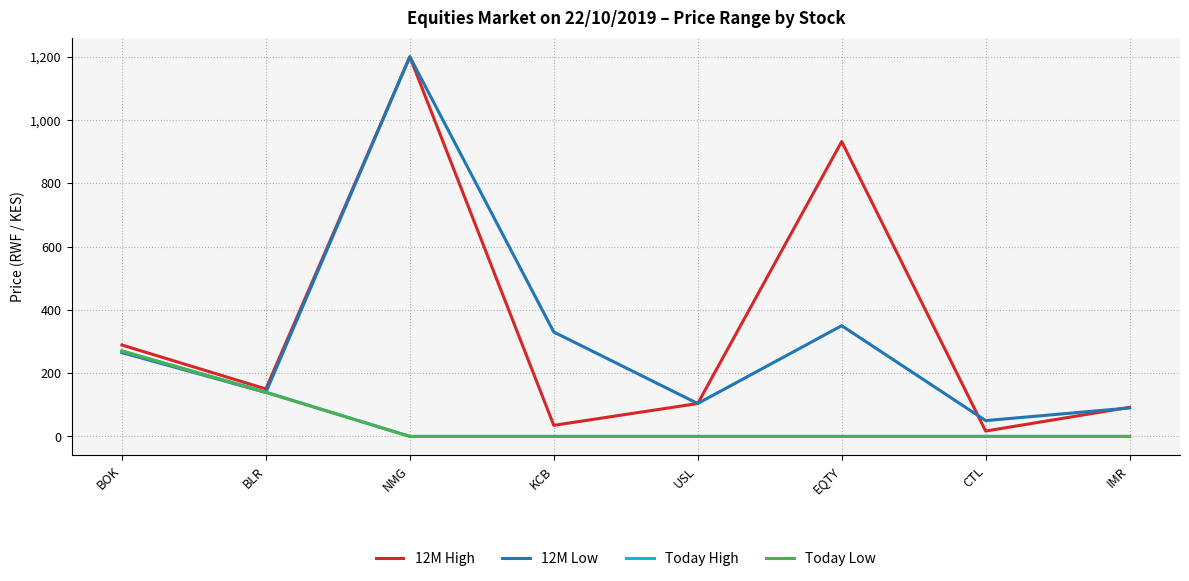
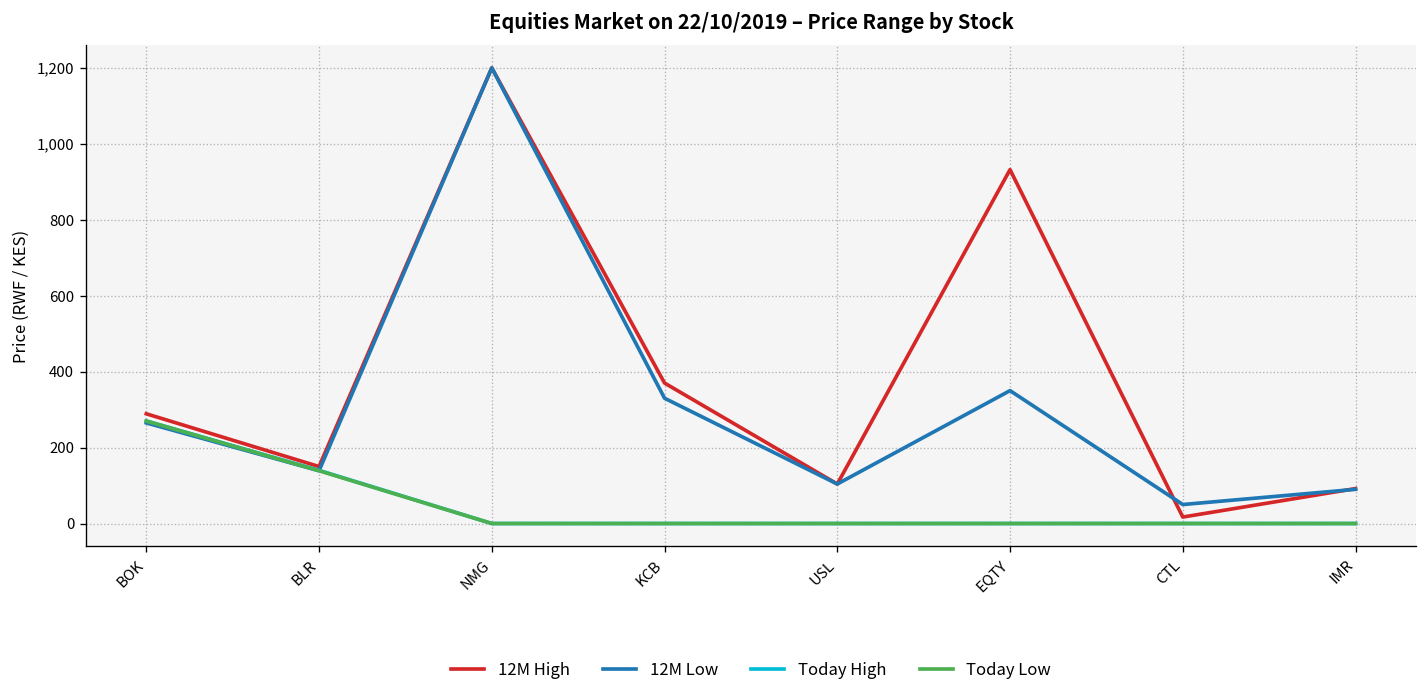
12M High, KCB: 40 -> 370
